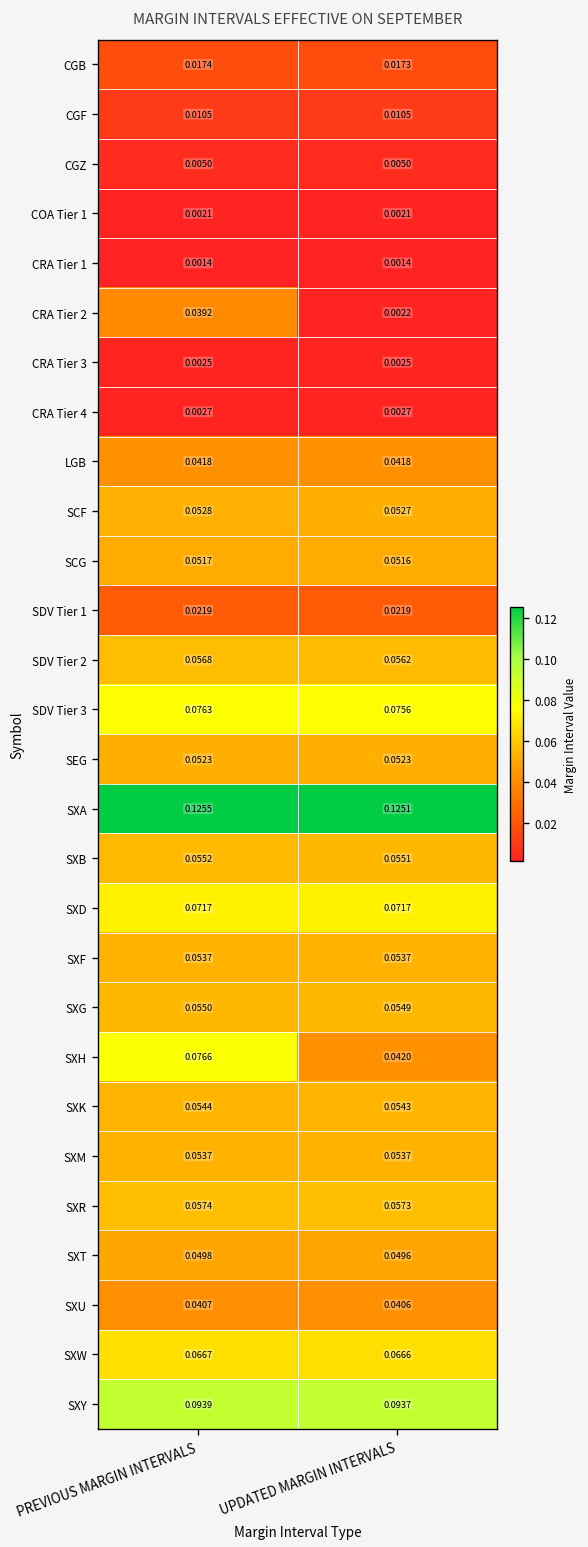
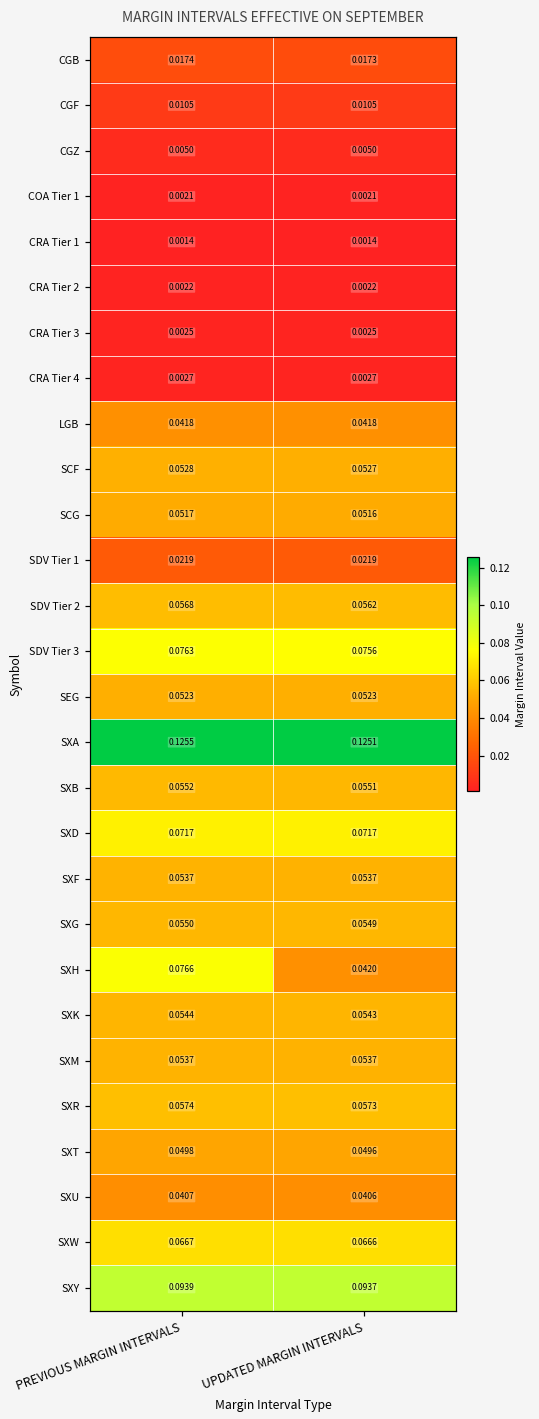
CRA Tier 2, PREVIOUS MARGIN INTERVALS: 0.0392 -> 0.0022
